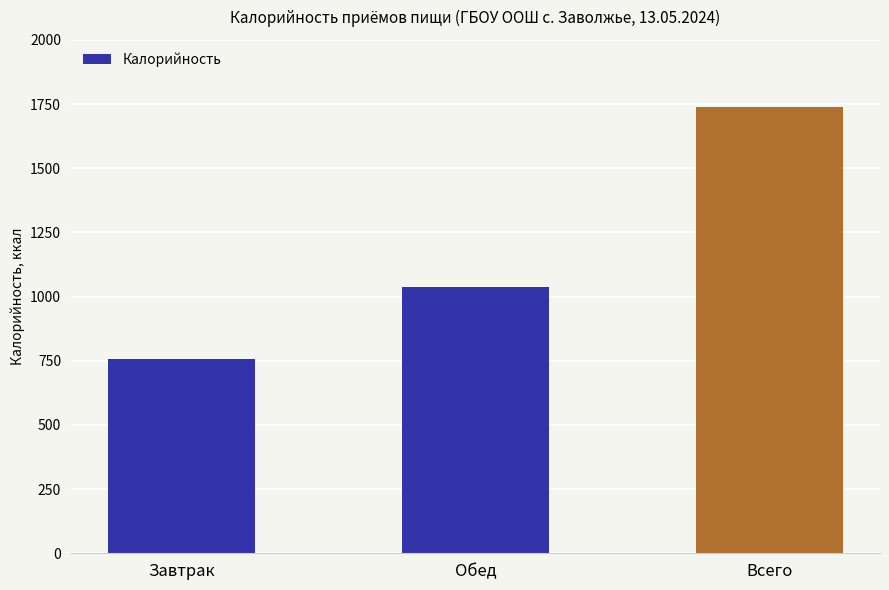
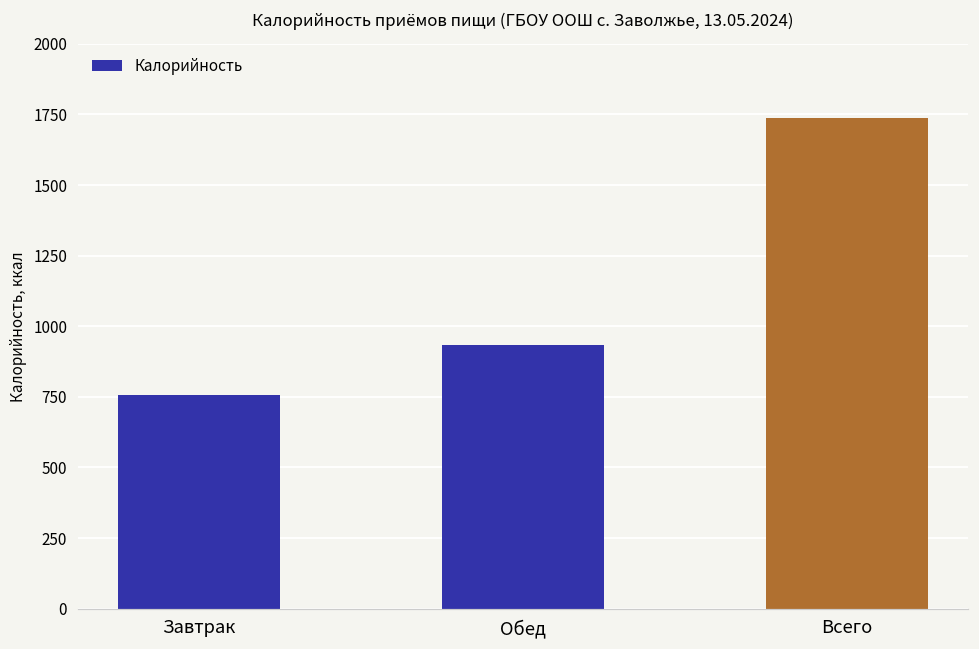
Обед: 1040 -> 930
